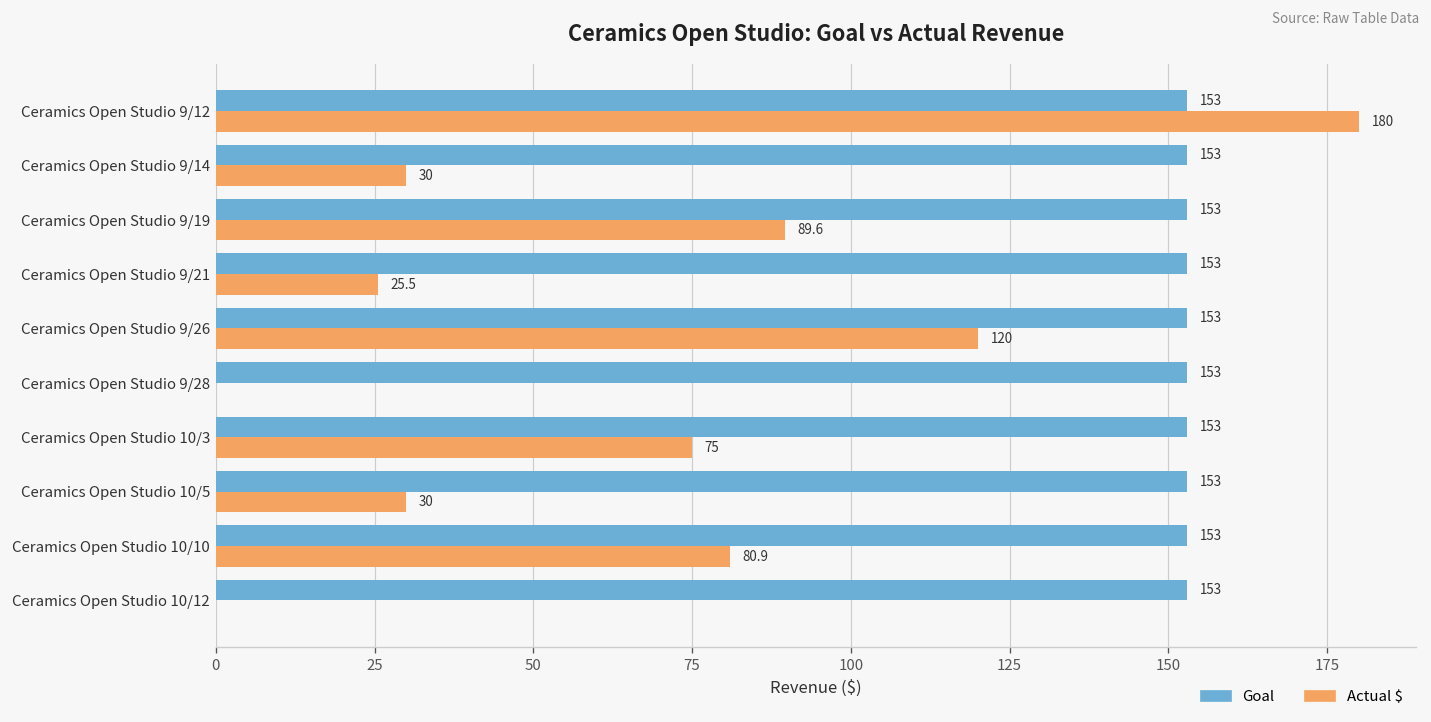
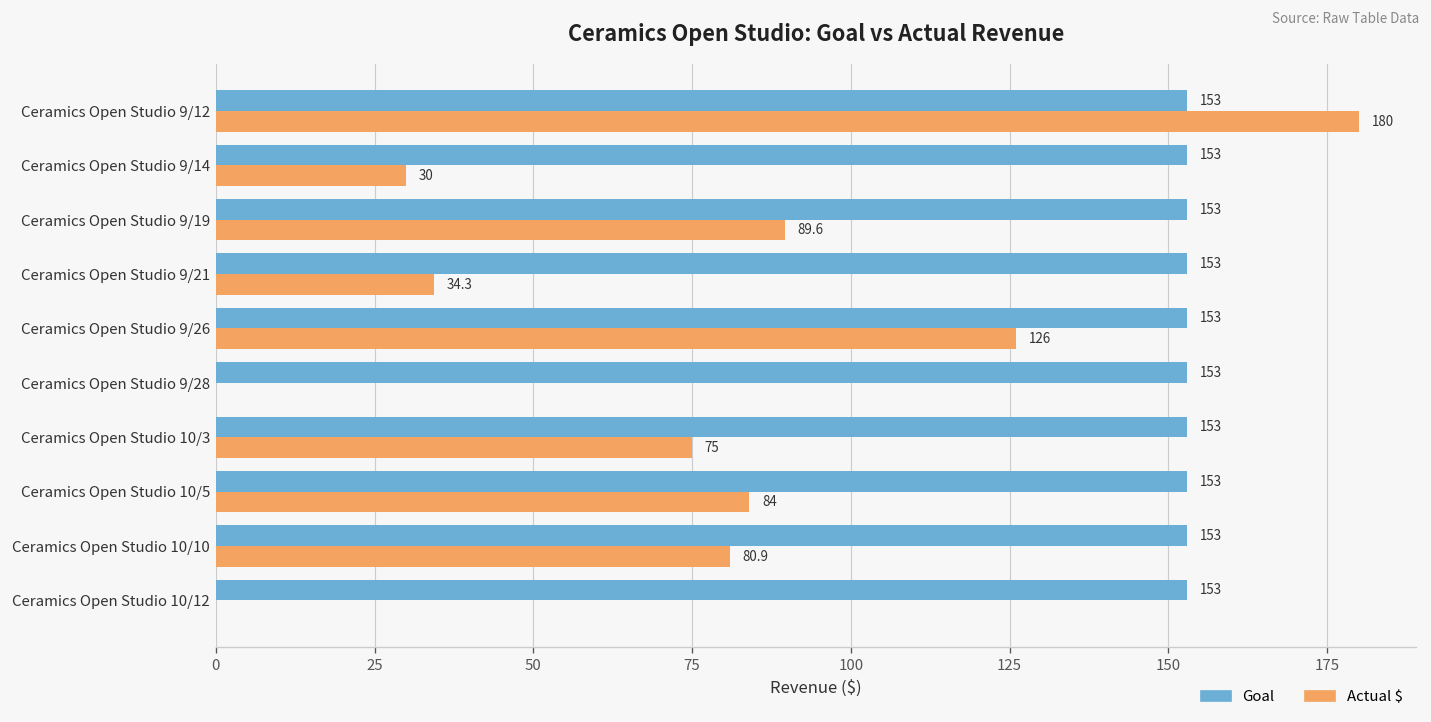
Actual $, Ceramics Open Studio 9/21: 25.5 -> 34.3
Actual $, Ceramics Open Studio 9/26: 120 -> 126
Actual $, Ceramics Open Studio 10/5: 30 -> 84
